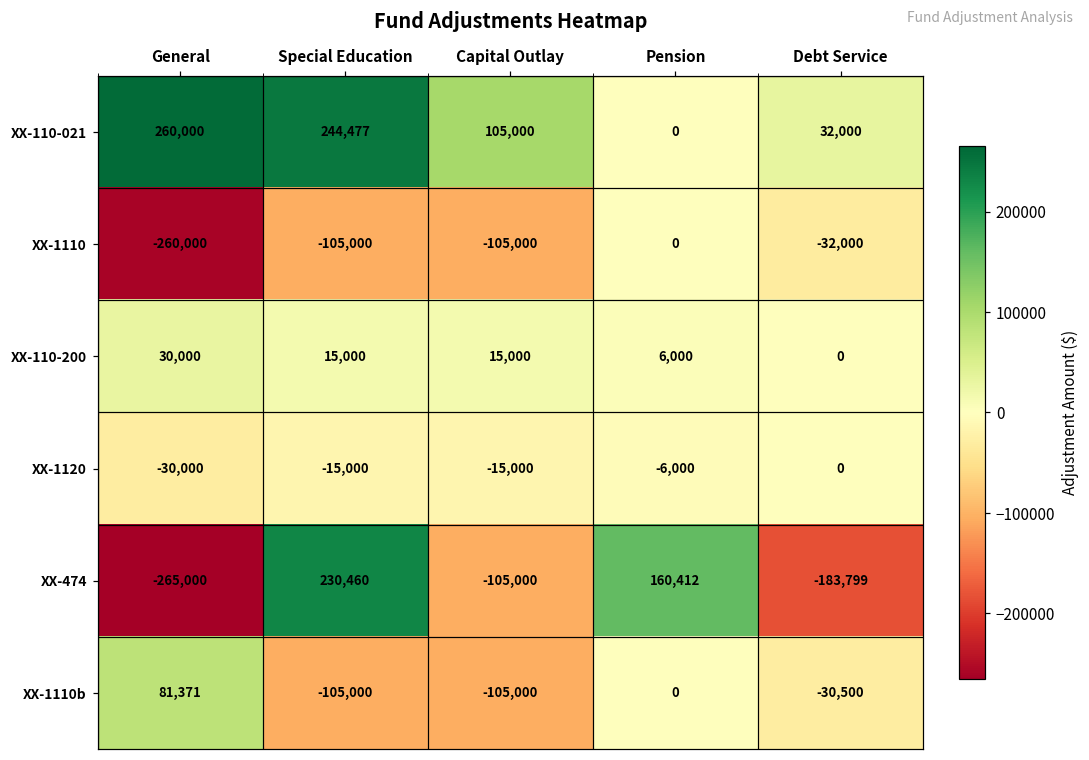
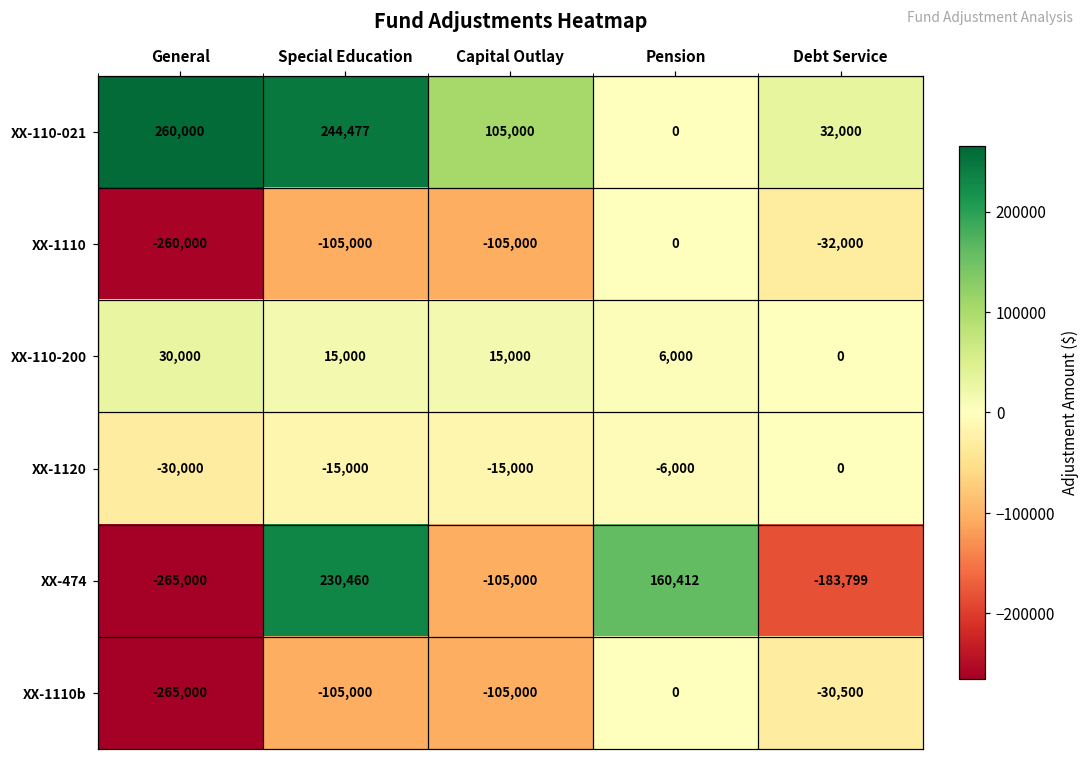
XX-1110b, General: 81,371 -> -265,000
